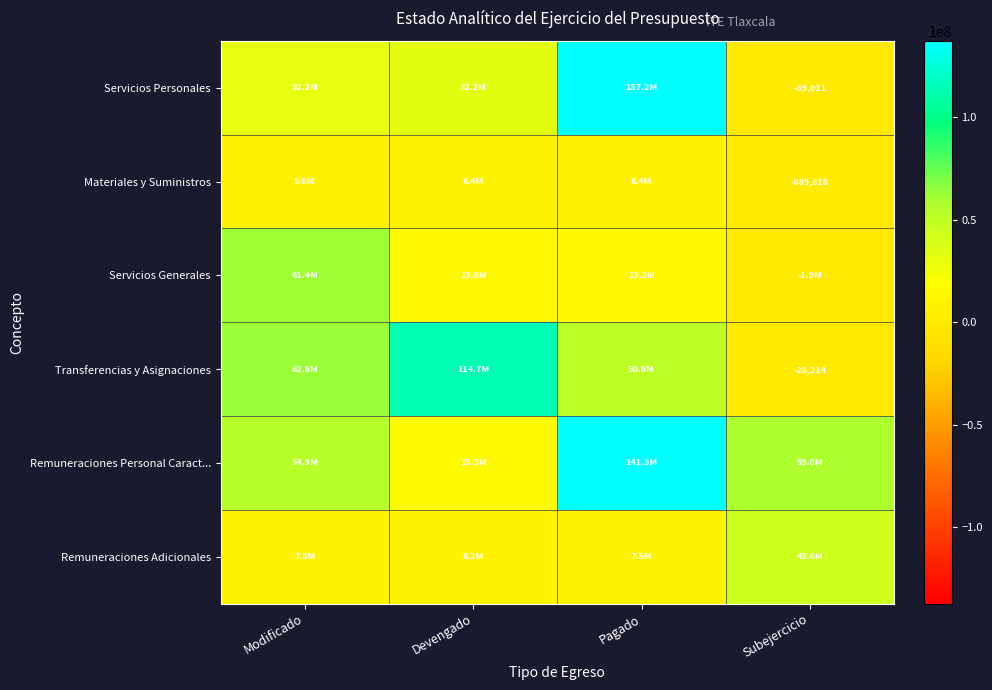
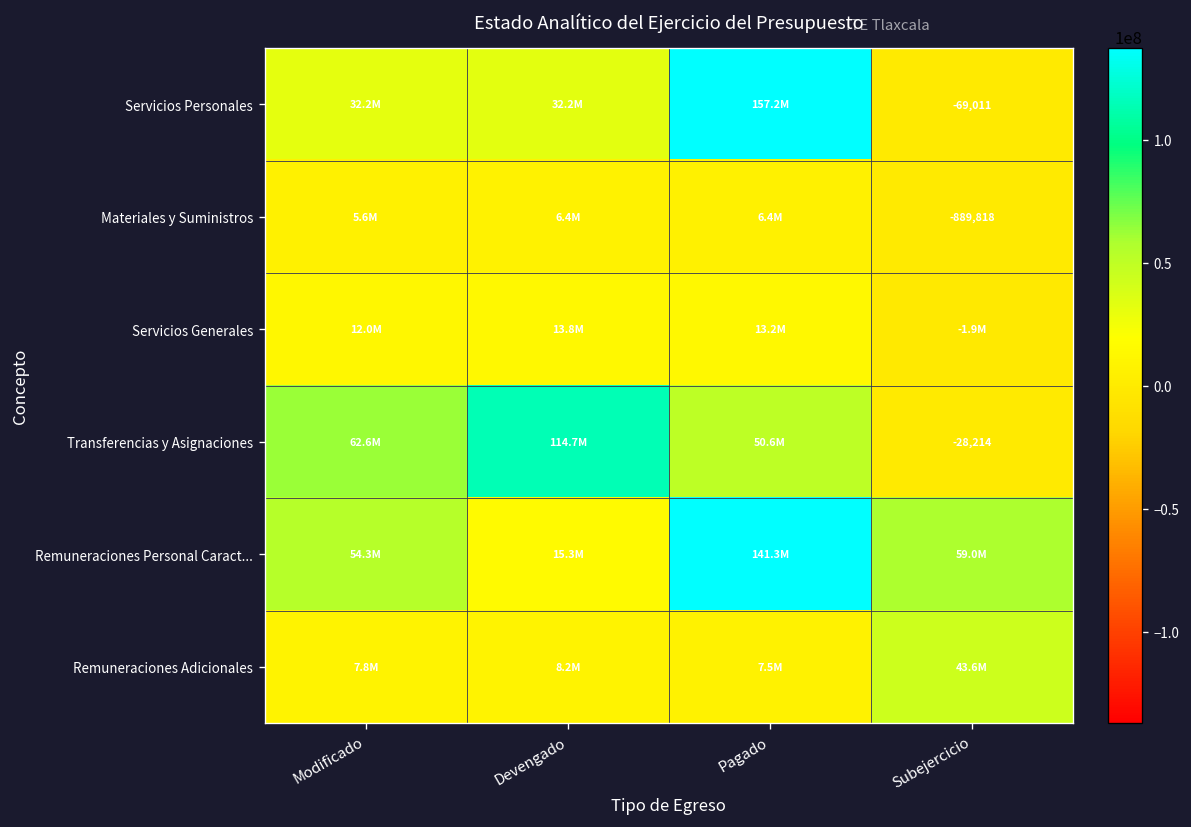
Servicios Generales, Modificado: 61.4M -> 12.0M
